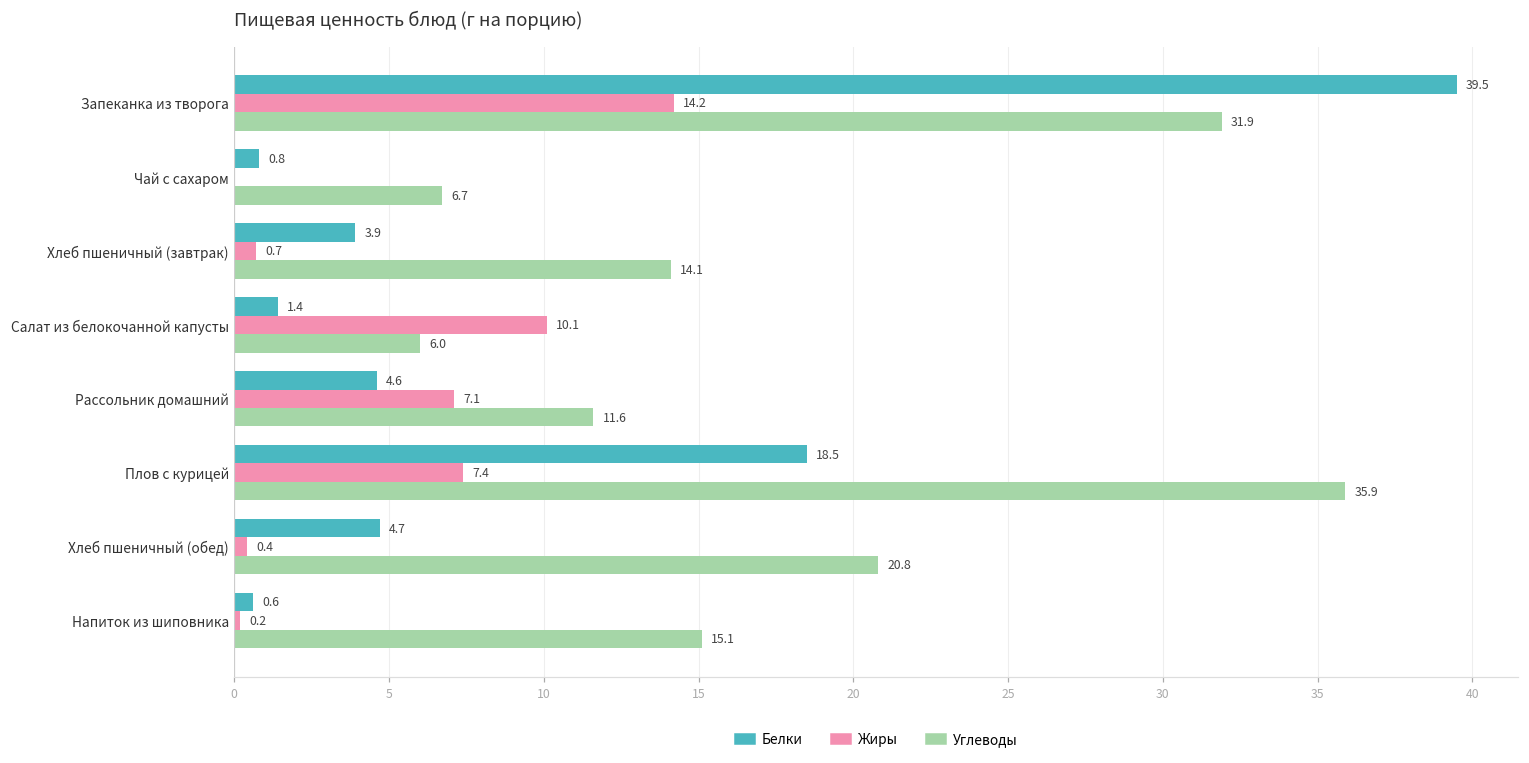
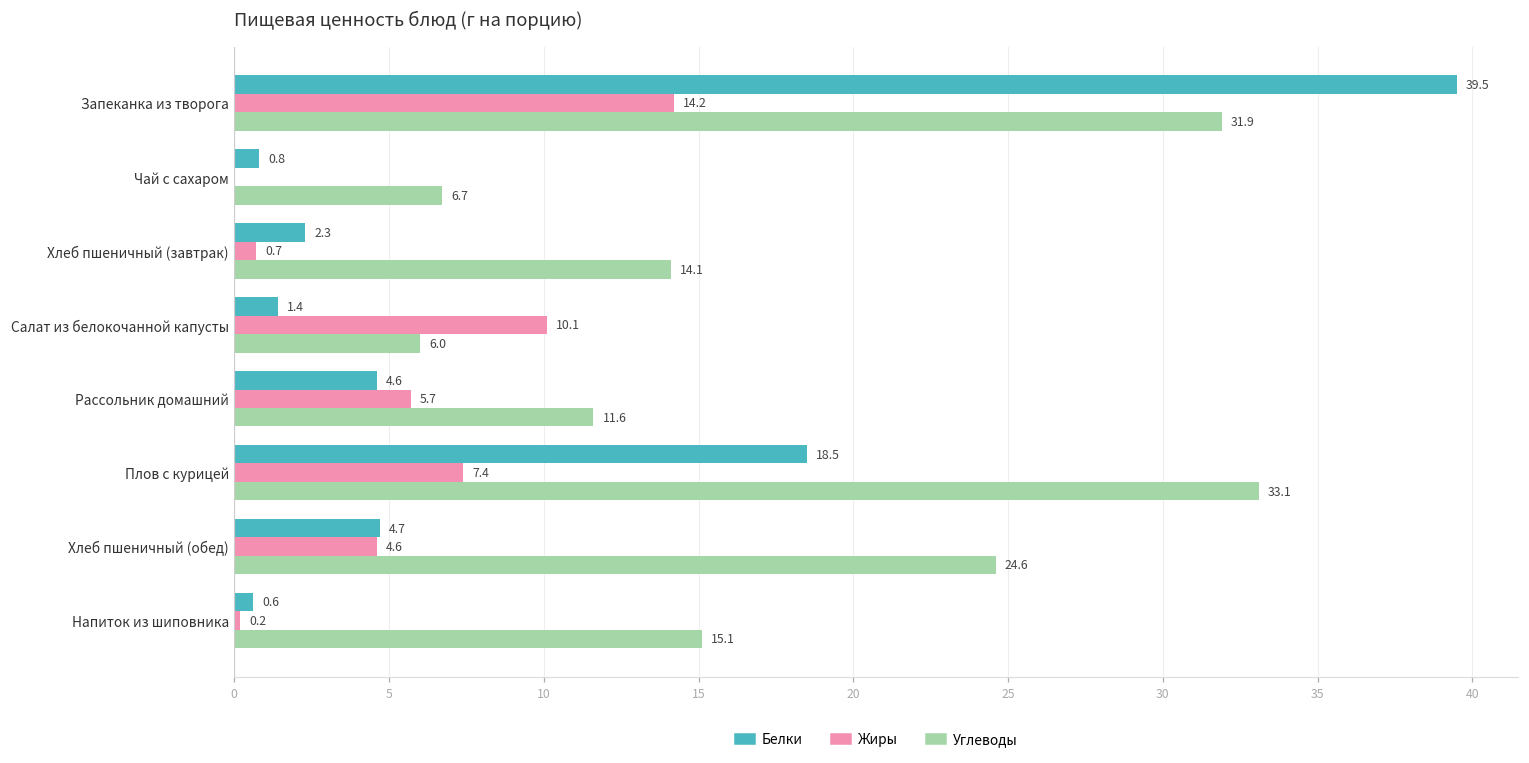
Белки, Хлеб пшеничный (завтрак): 3.9 -> 2.3
Жиры, Рассольник домашний: 7.1 -> 5.7
Углеводы, Плов с курицей: 35.9 -> 33.1
Жиры, Хлеб пшеничный (обед): 0.4 -> 4.6
Углеводы, Хлеб пшеничный (обед): 20.8 -> 24.6
